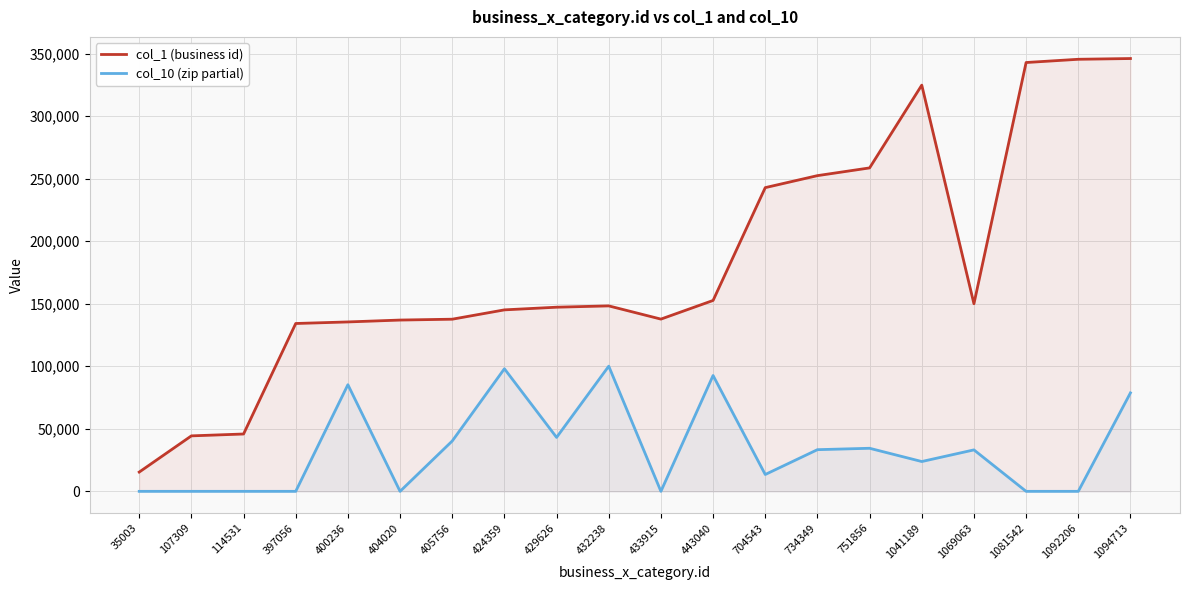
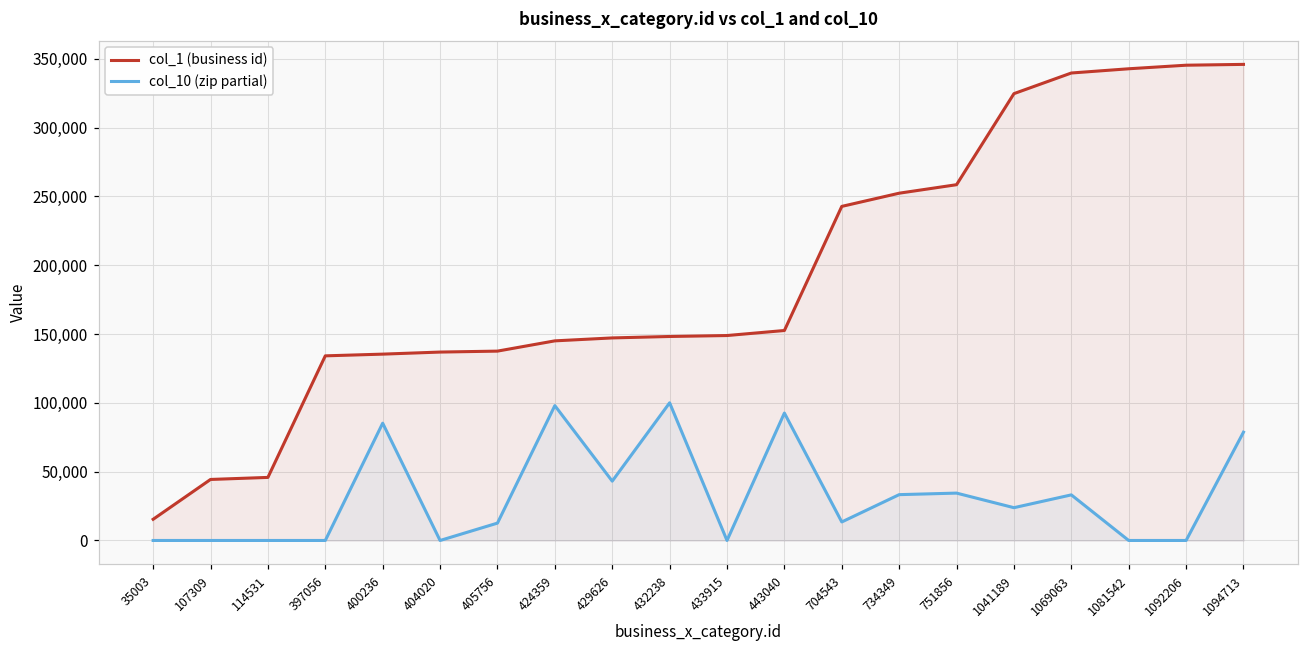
col_10 (zip partial), 405756: 40,000 -> 13,000
col_1 (business id), 433915: 138,000 -> 149,000
col_1 (business id), 1069063: 150,000 -> 340,000
